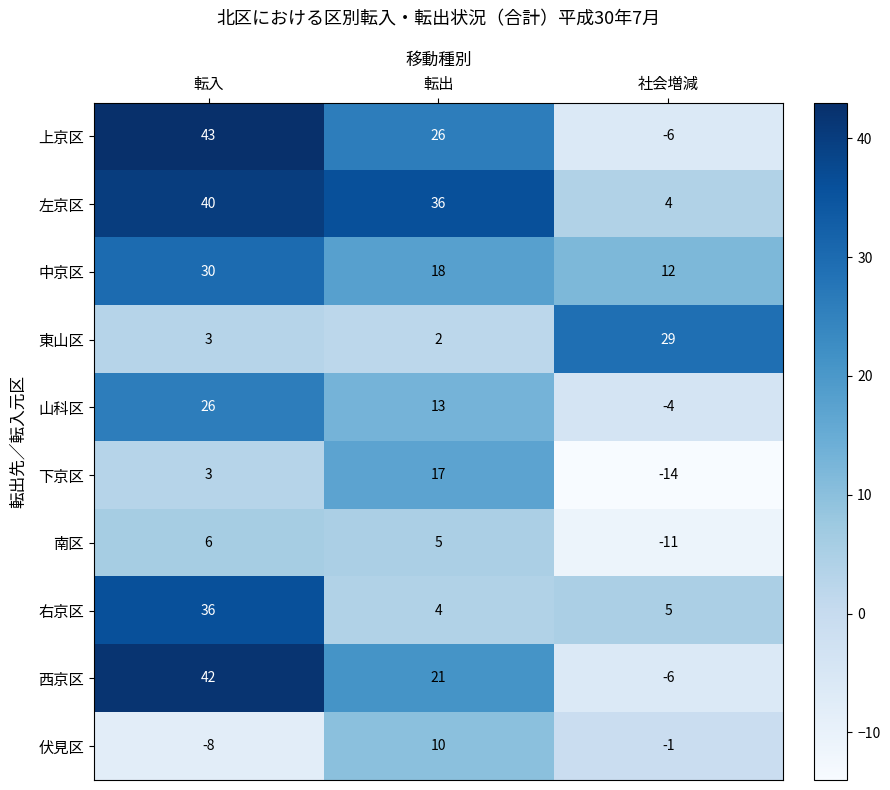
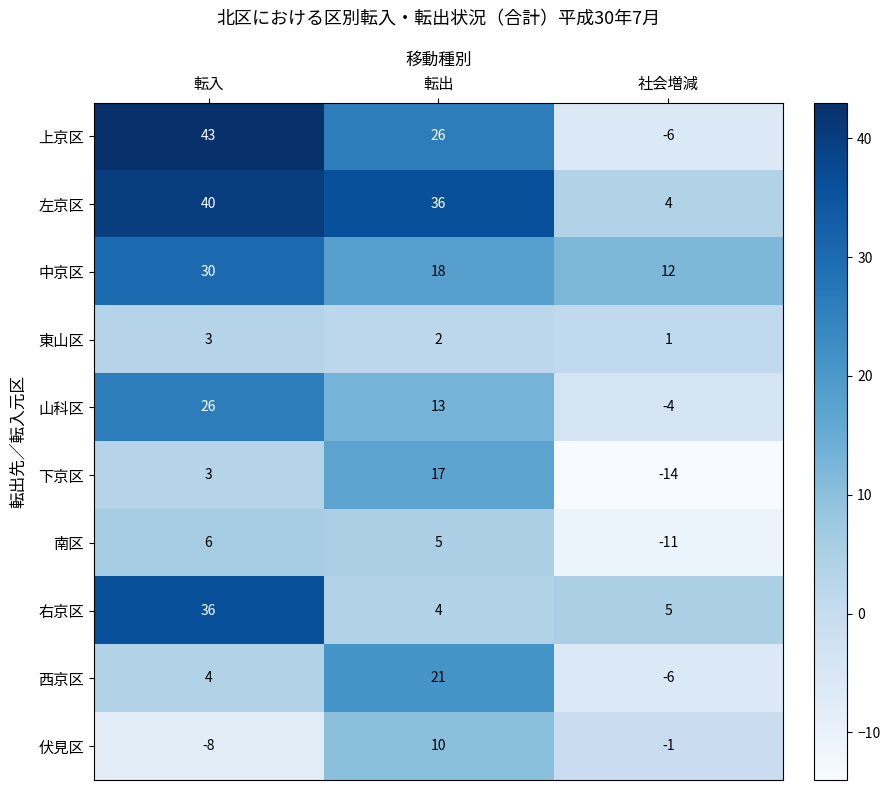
東山区, 社会増減: 29 -> 1
西京区, 転入: 42 -> 4
